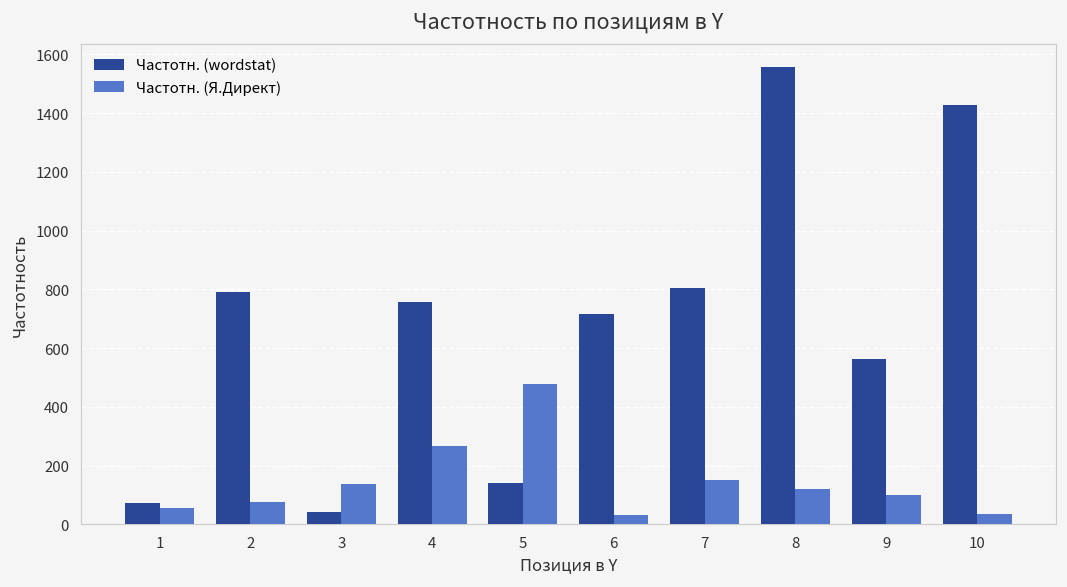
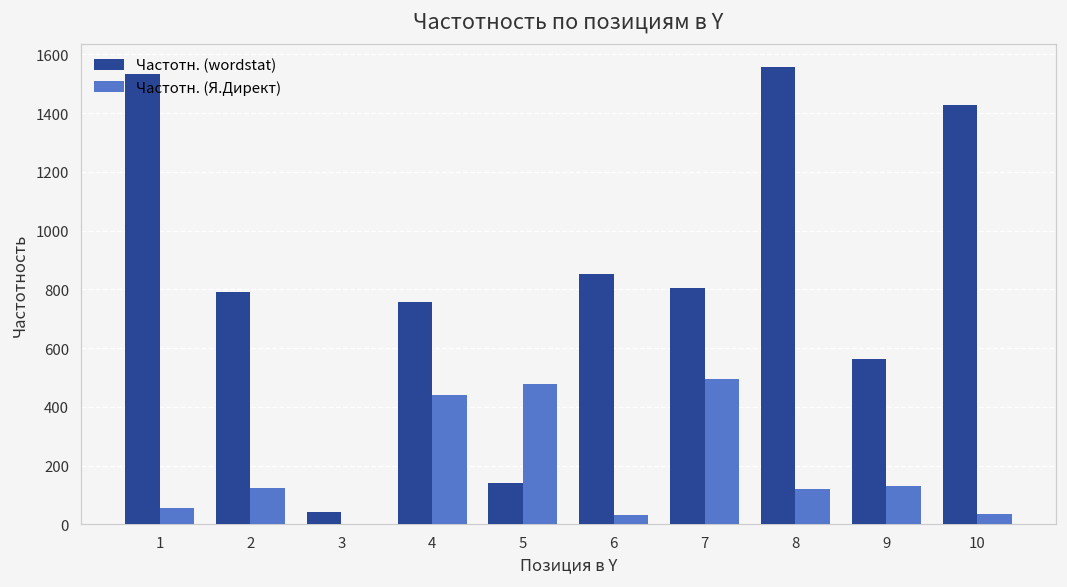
Частотн. (wordstat), 1: 70 -> 1530
Частотн. (Я.Директ), 2: 80 -> 120
Частотн. (Я.Директ), 3: 140 -> 0
Частотн. (Я.Директ), 4: 270 -> 440
Частотн. (wordstat), 6: 720 -> 850
Частотн. (Я.Директ), 7: 150 -> 490
Частотн. (Я.Директ), 9: 100 -> 130
